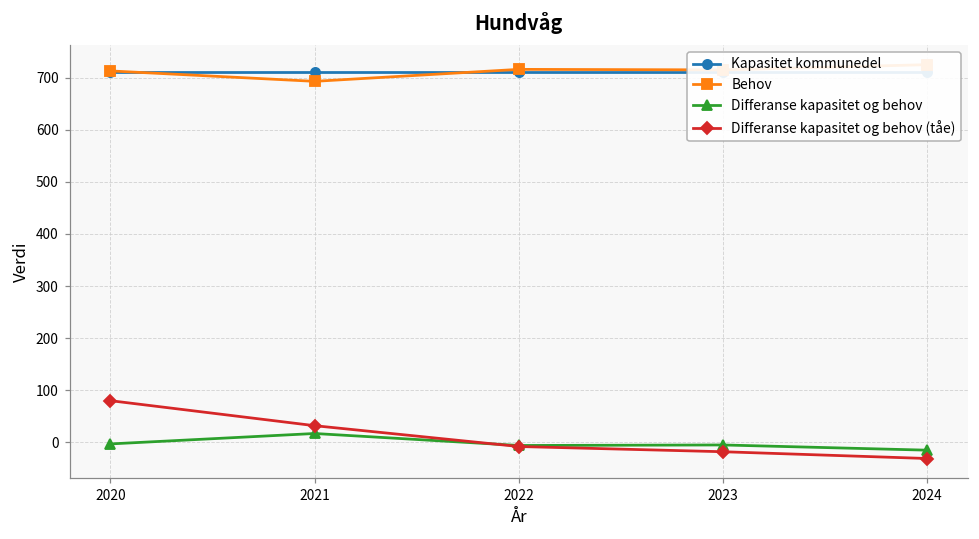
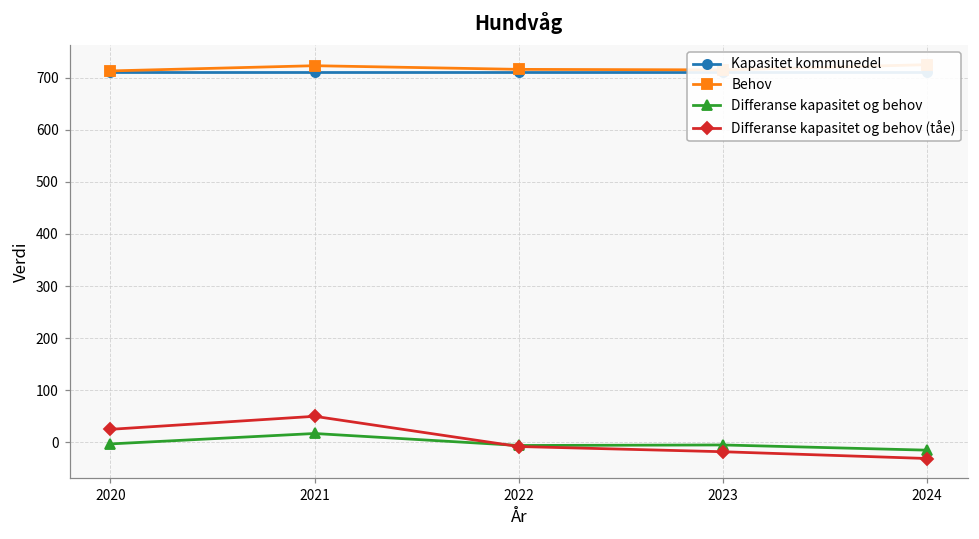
Differanse kapasitet og behov (tåe), 2020: 80 -> 30
Behov, 2021: 690 -> 720
Differanse kapasitet og behov (tåe), 2021: 30 -> 50
